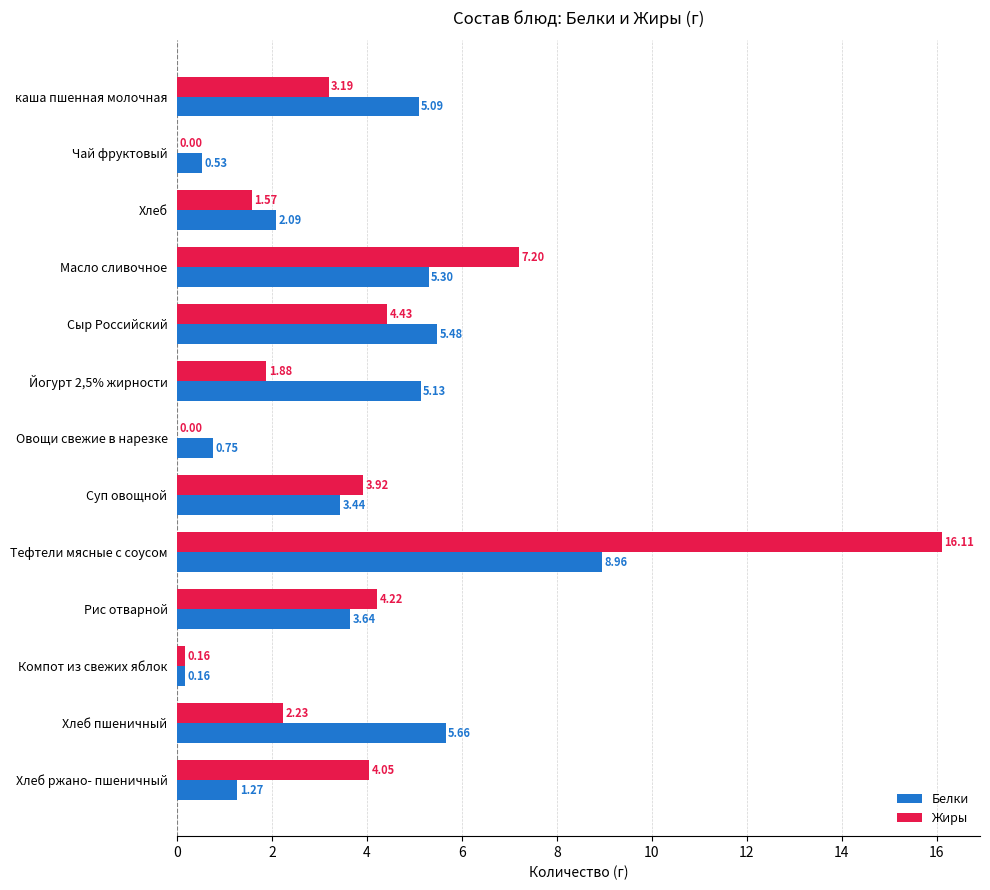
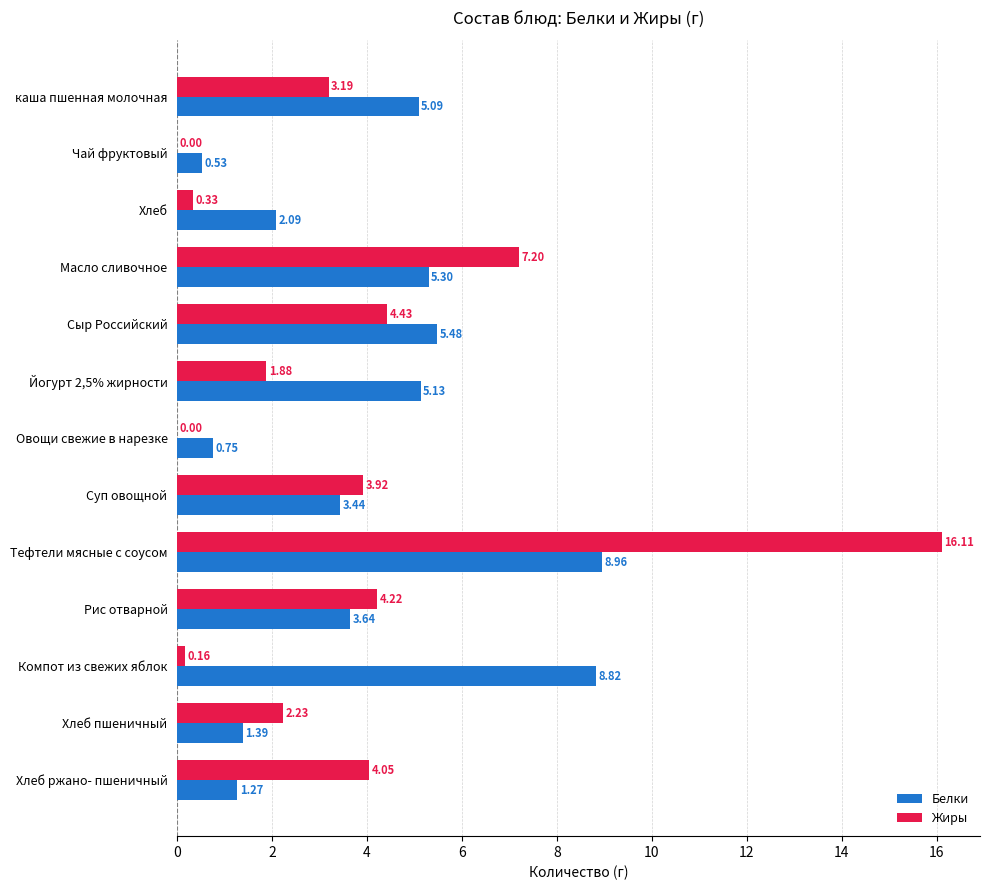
Жиры, Хлеб: 1.57 -> 0.33
Белки, Компот из свежих яблок: 0.16 -> 8.82
Белки, Хлеб пшеничный: 5.66 -> 1.39
